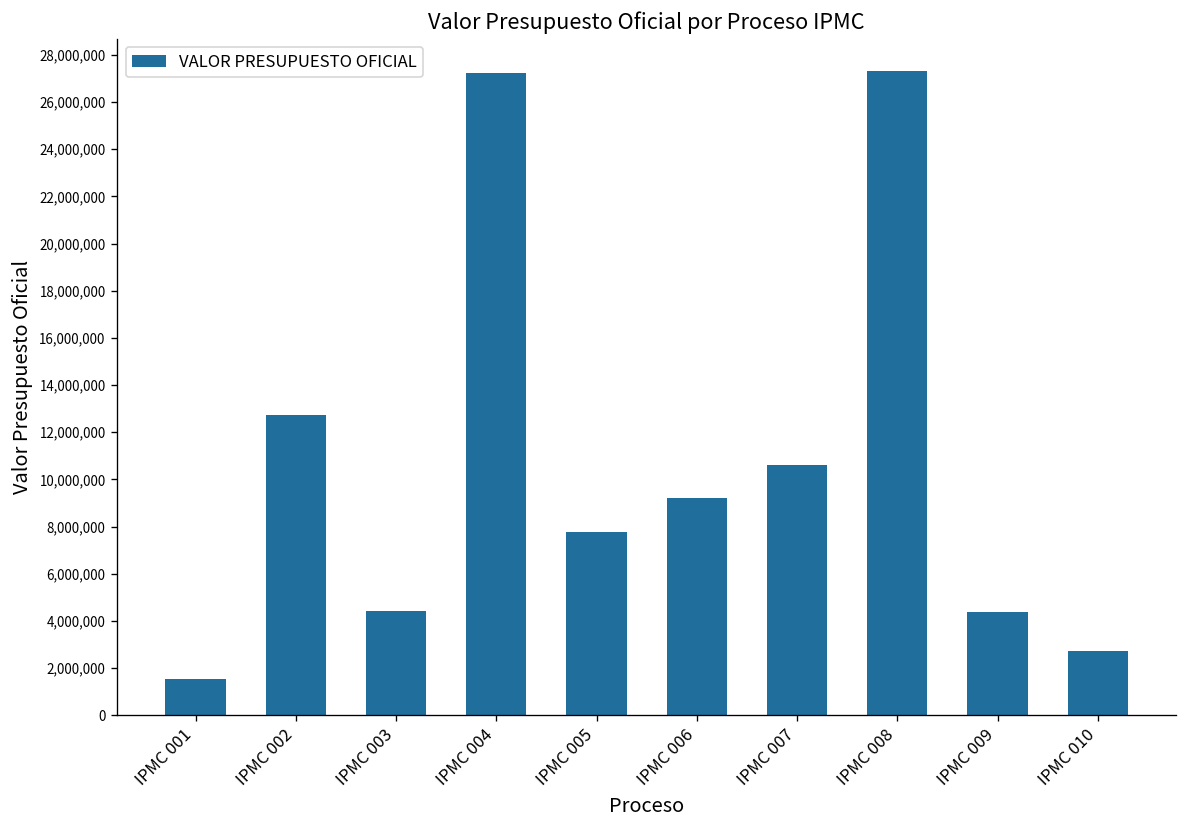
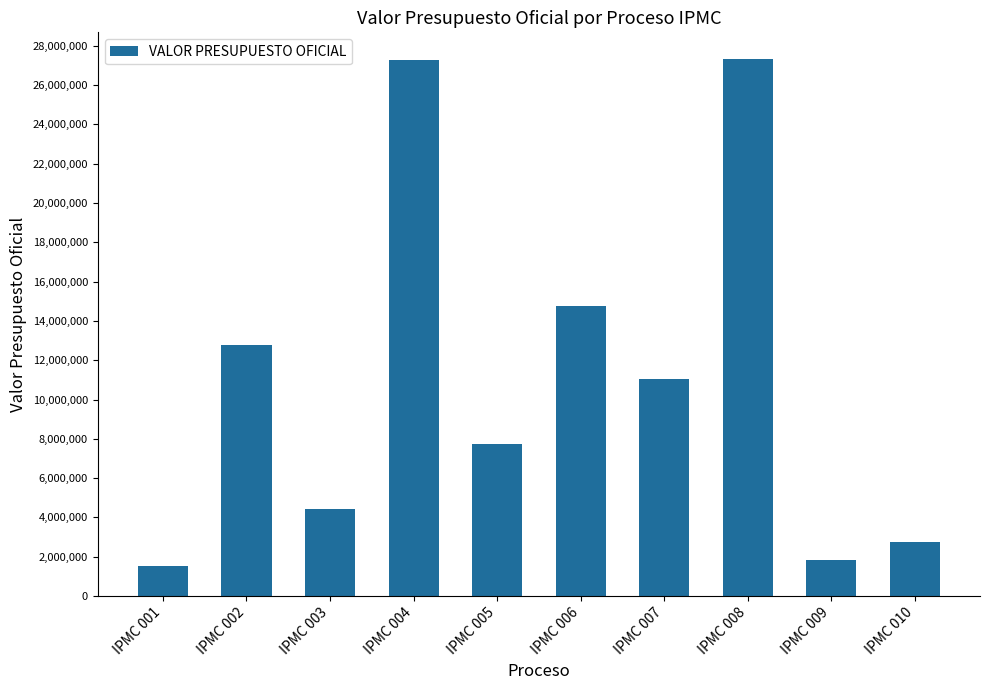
IPMC 006: 9,200,000 -> 14,800,000
IPMC 007: 10,600,000 -> 11,000,000
IPMC 009: 4,400,000 -> 1,800,000
